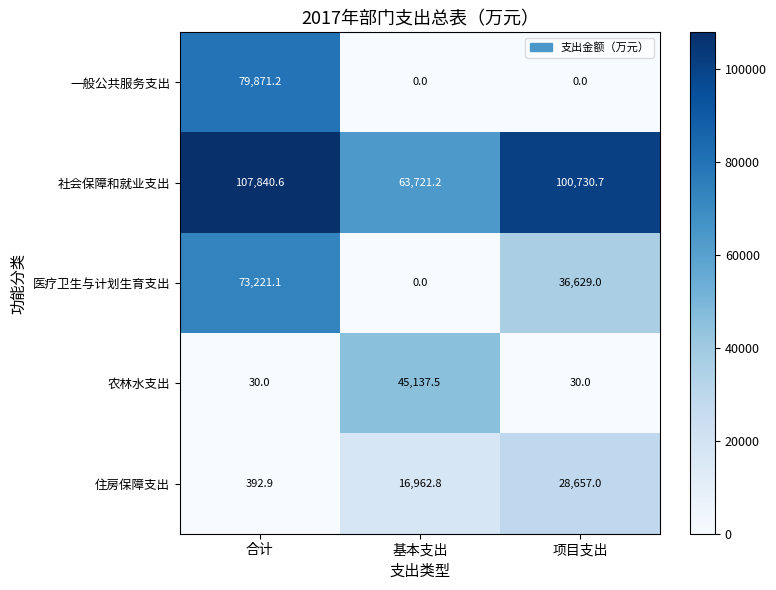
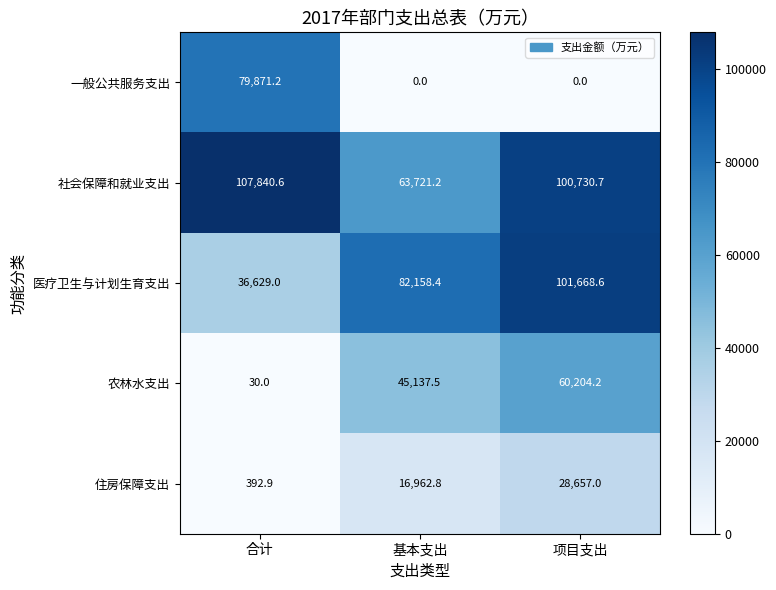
医疗卫生与计划生育支出, 合计: 73,221.1 -> 36,629.0
医疗卫生与计划生育支出, 基本支出: 0.0 -> 82,158.4
医疗卫生与计划生育支出, 项目支出: 36,629.0 -> 101,668.6
农林水支出, 项目支出: 30.0 -> 60,204.2
